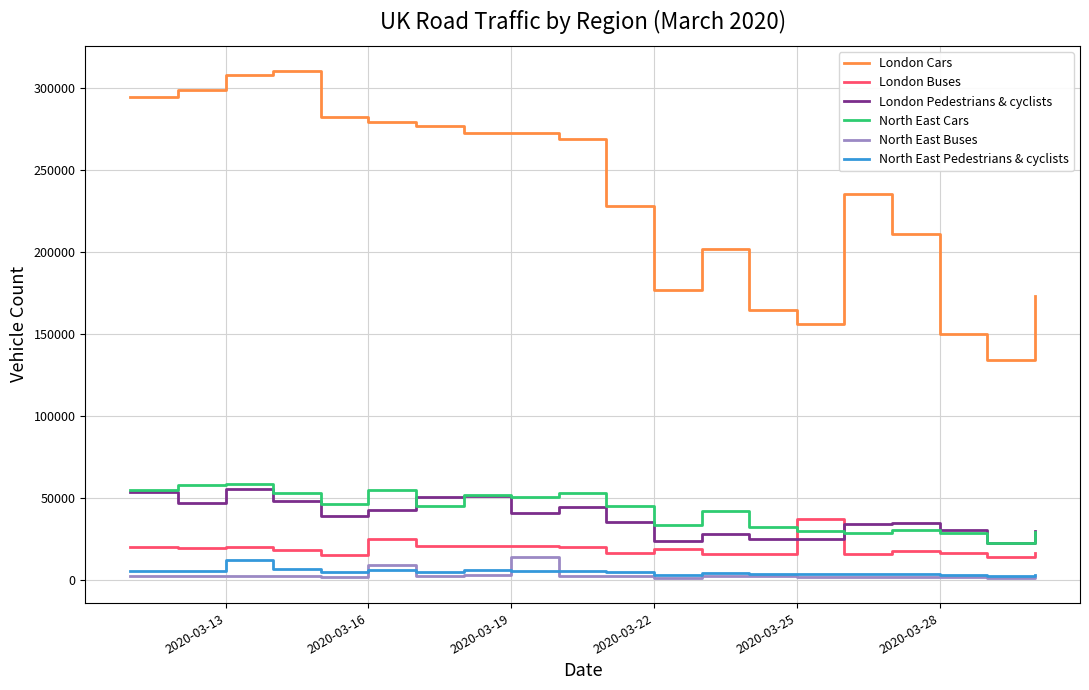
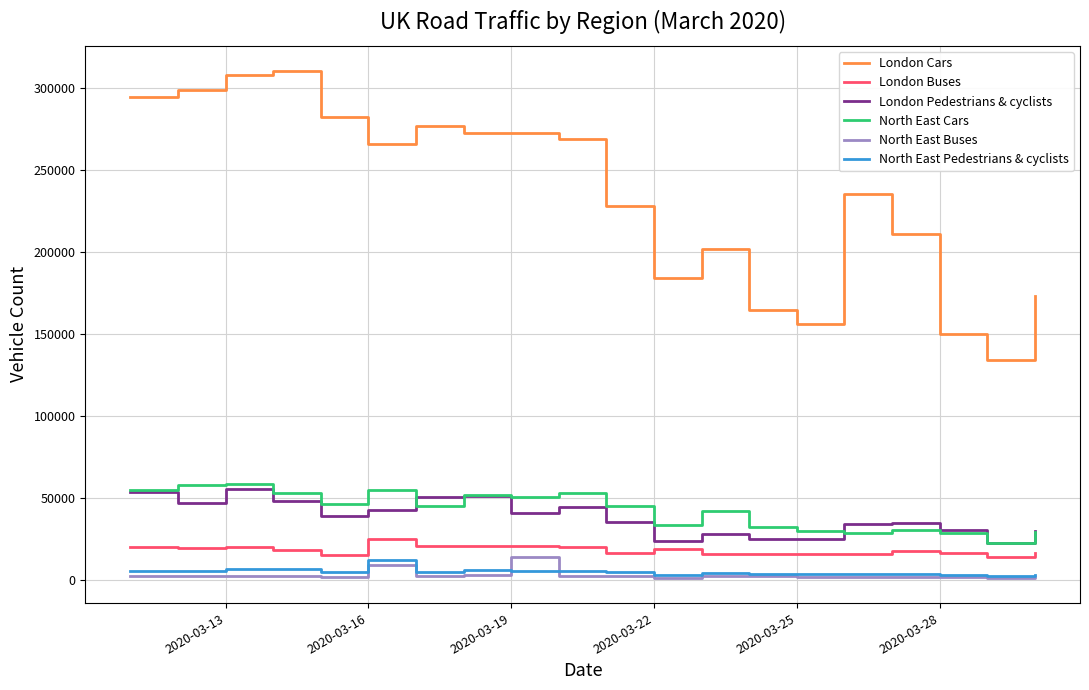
North East Pedestrians & cyclists, 2020-03-13: 12000 -> 6000
London Cars, 2020-03-16: 279000 -> 266000
North East Pedestrians & cyclists, 2020-03-16: 6000 -> 12000
London Cars, 2020-03-22: 177000 -> 184000
London Buses, 2020-03-25: 37000 -> 16000
